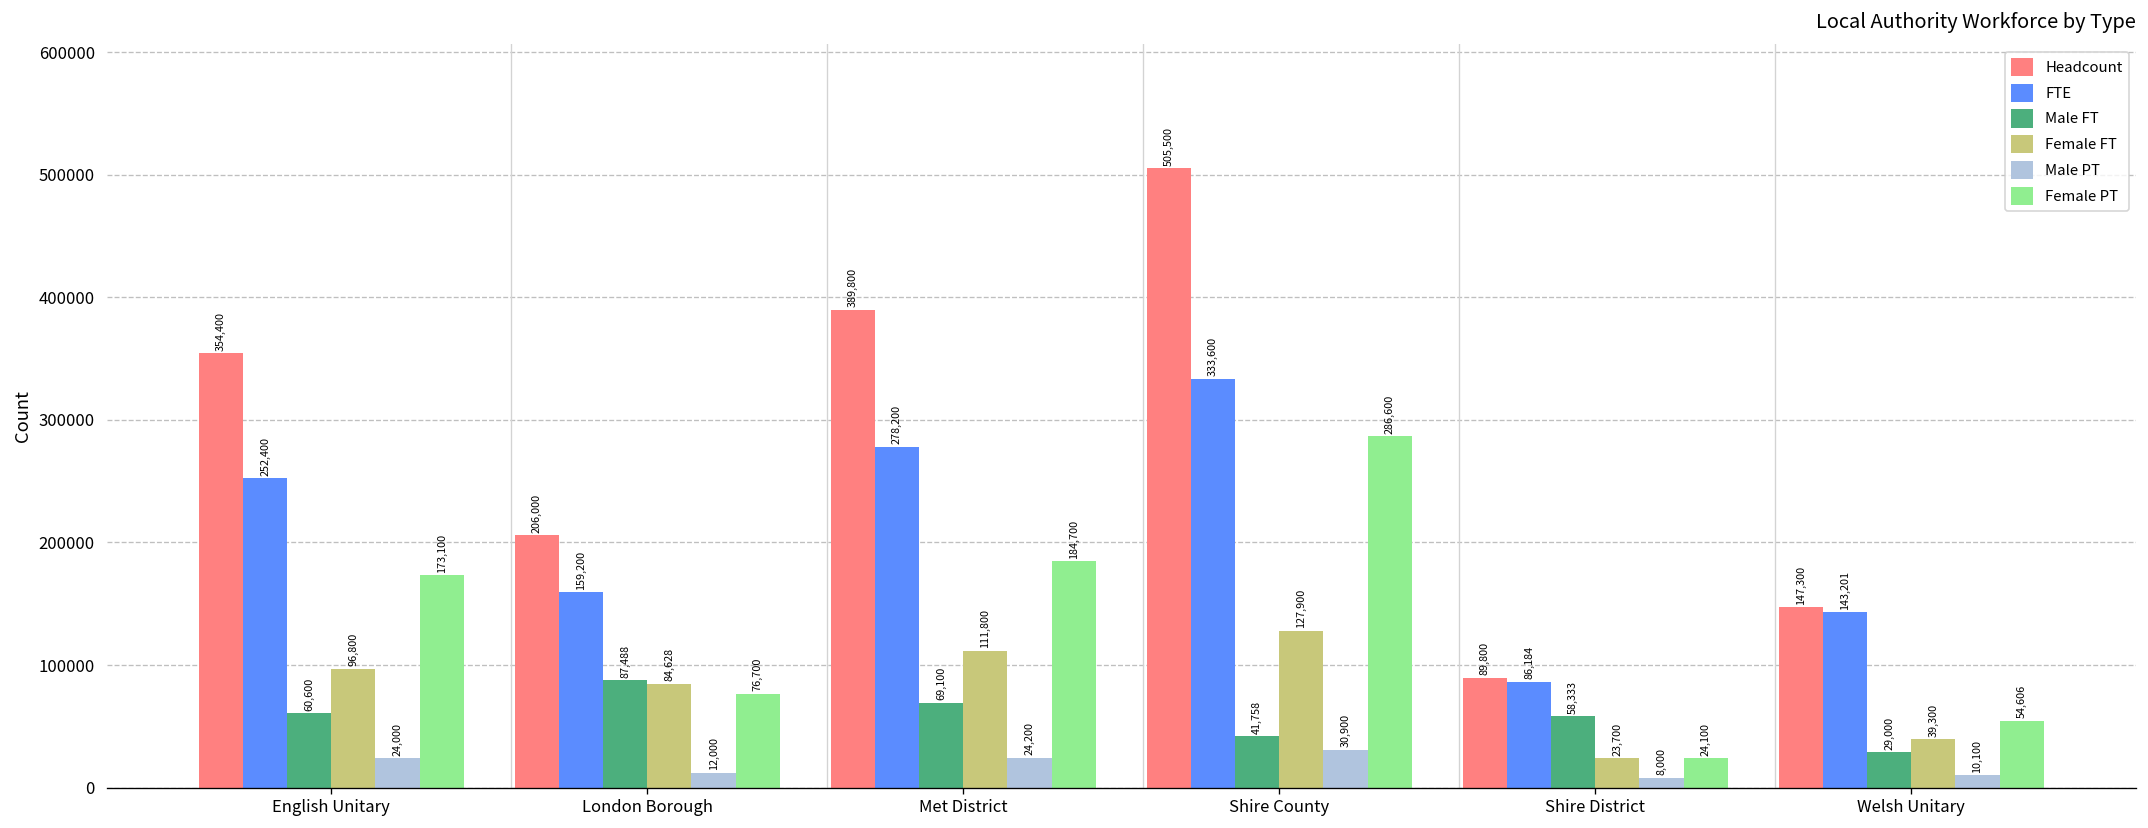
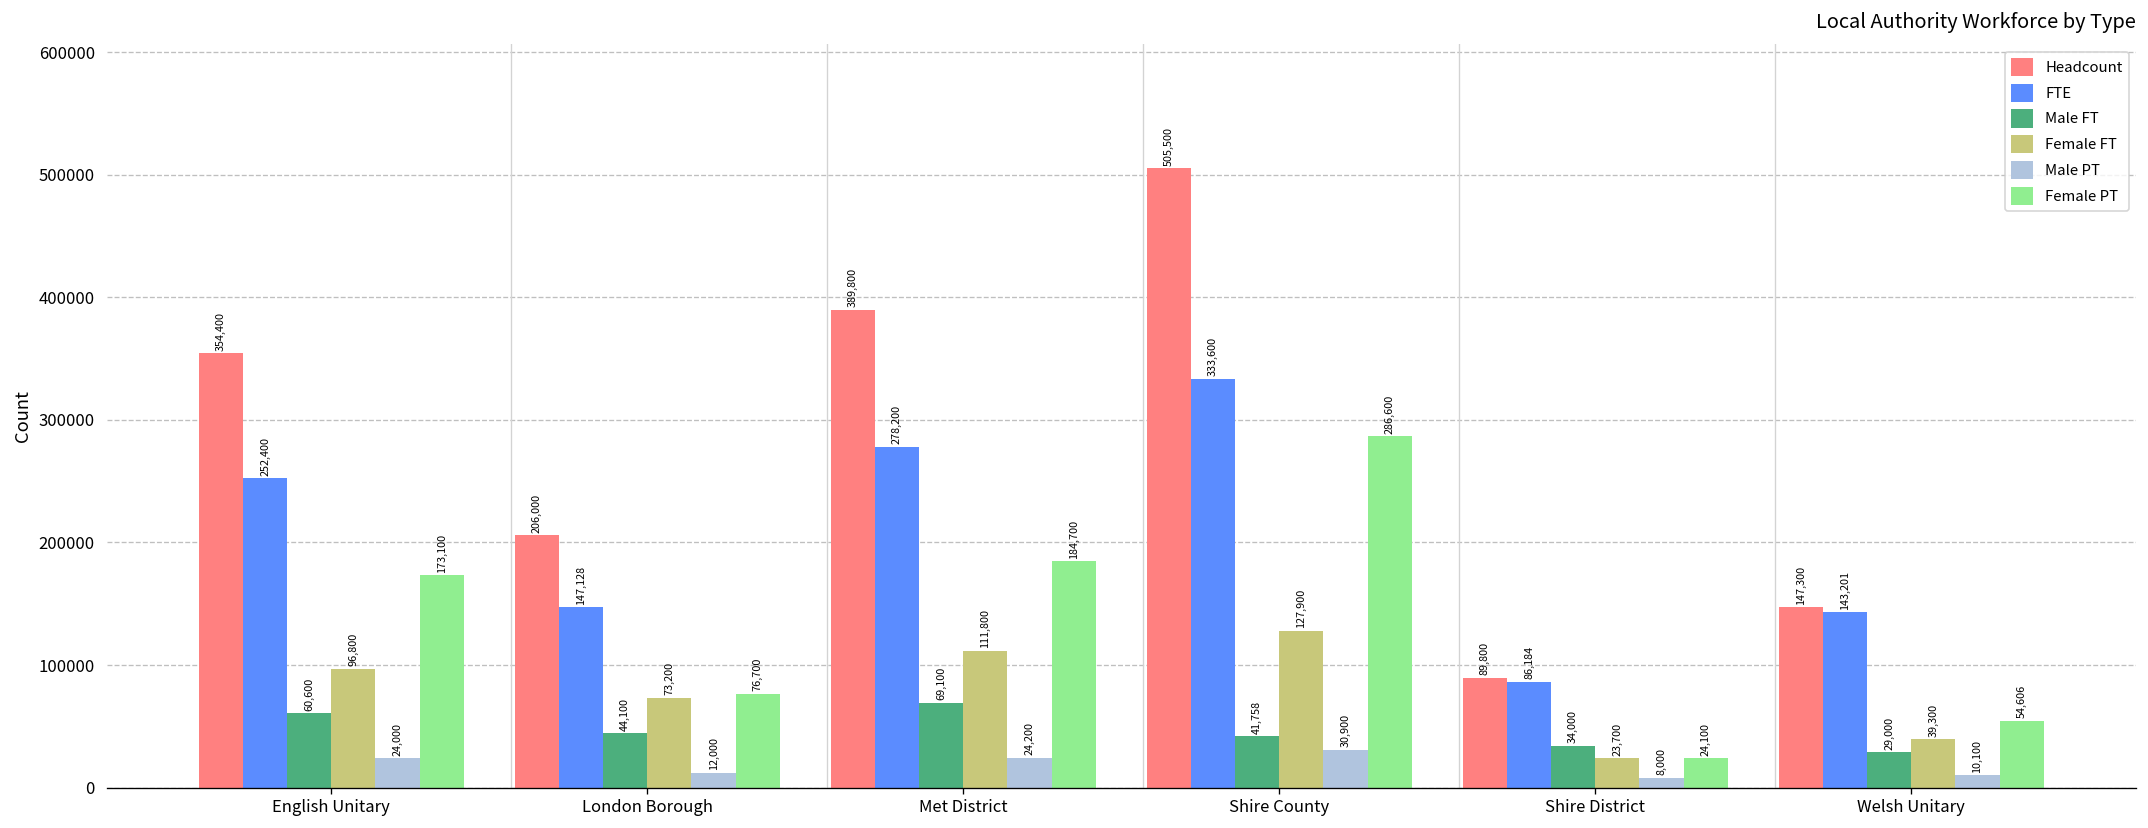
FTE, London Borough: 159,200 -> 147,128
Male FT, London Borough: 87,488 -> 44,100
Female FT, London Borough: 84,628 -> 73,200
Male FT, Shire District: 58,333 -> 34,000
